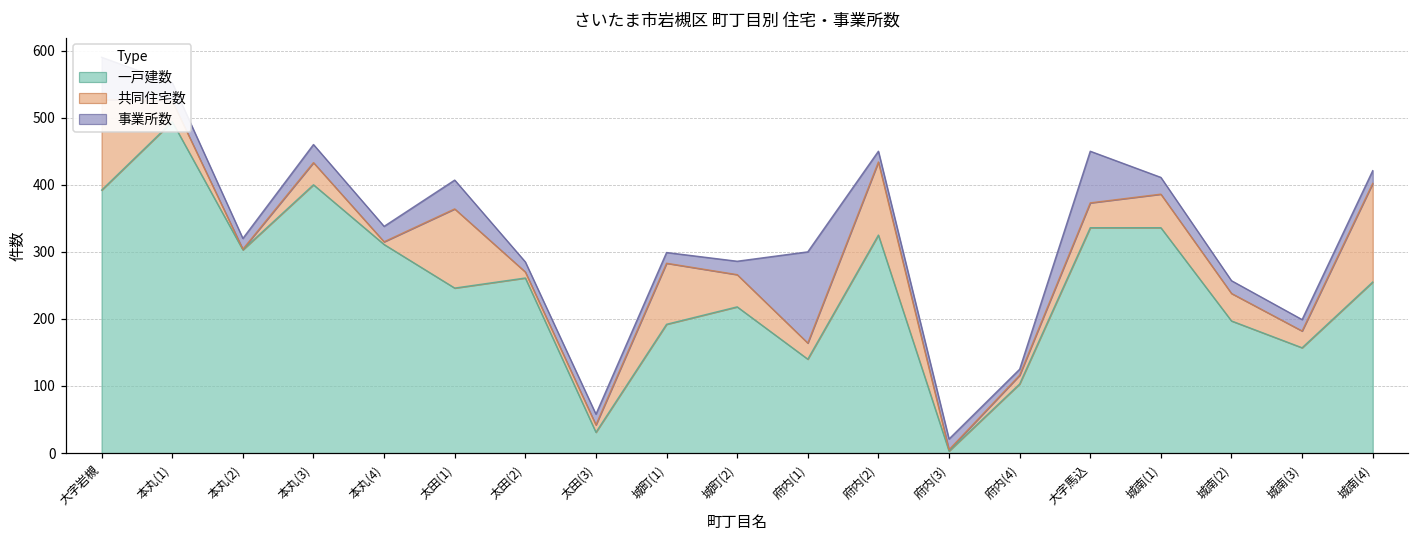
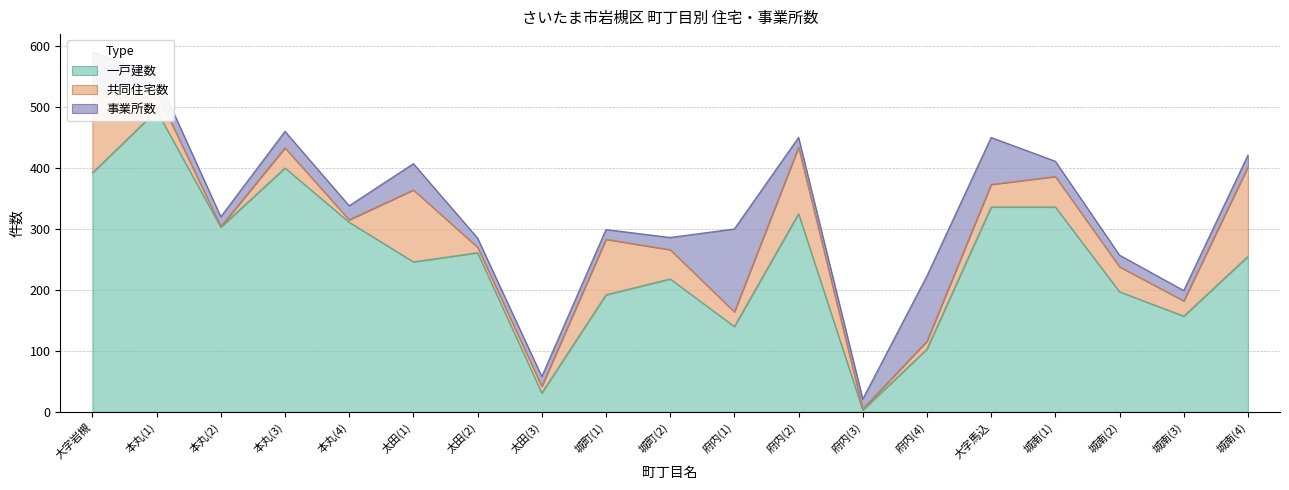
事業所数, 府内(4): 10 -> 110
